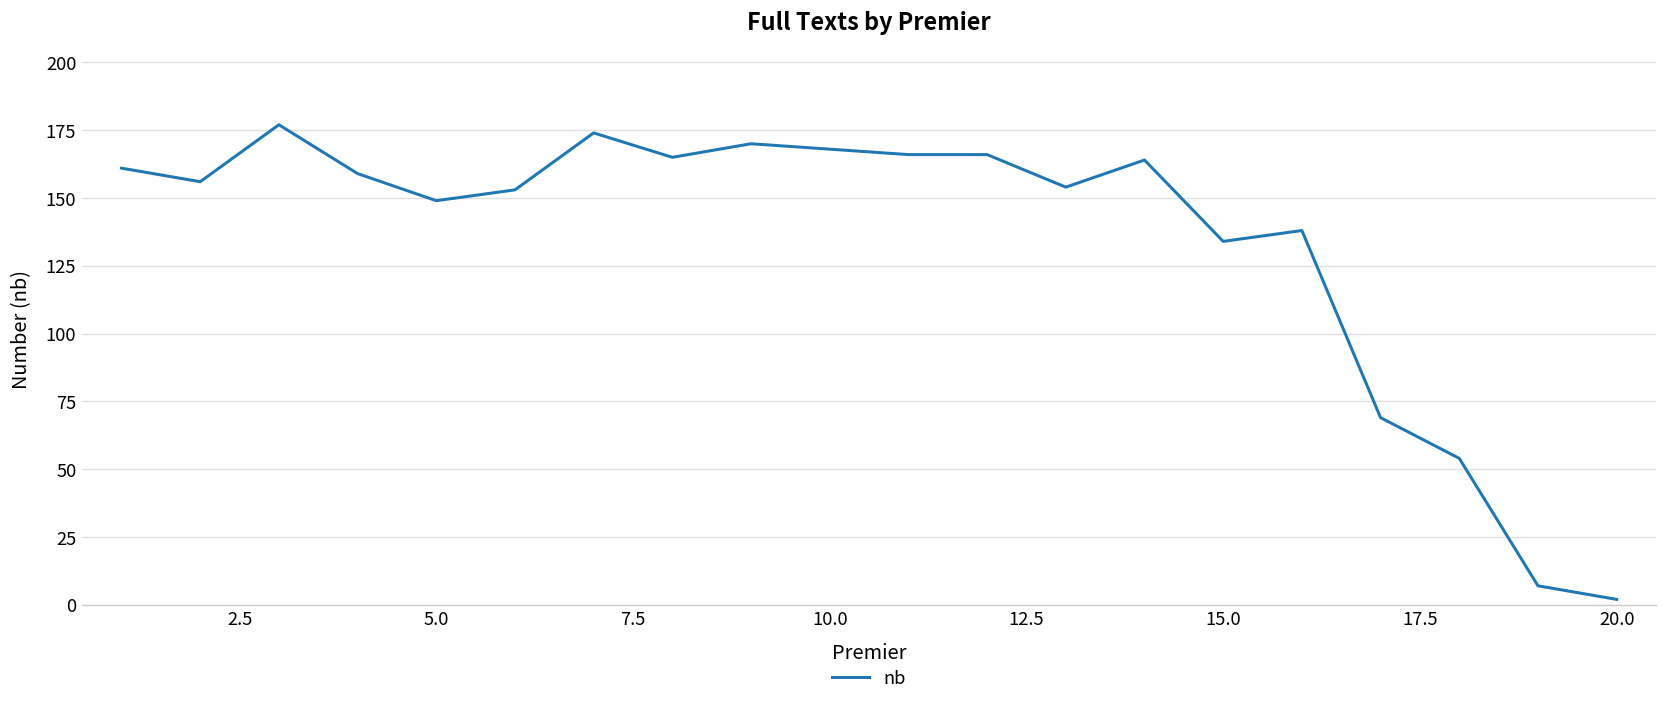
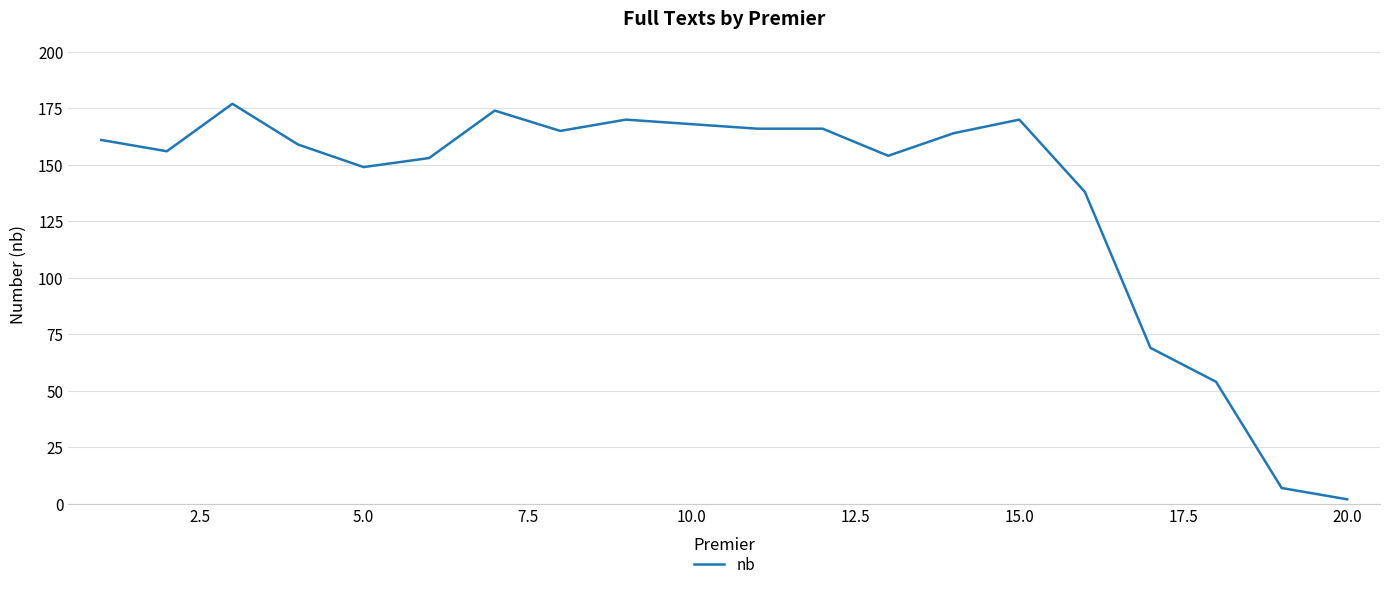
15.0: 134 -> 170
